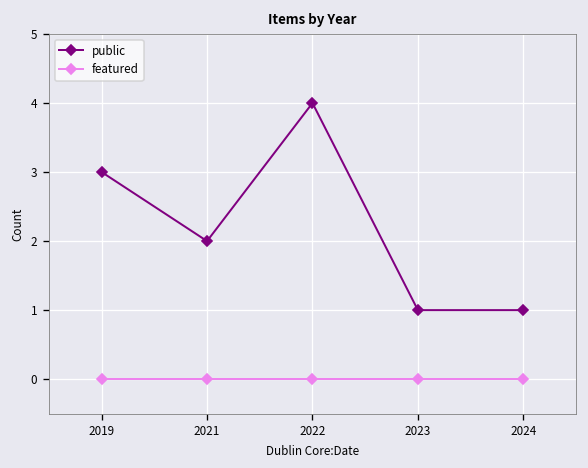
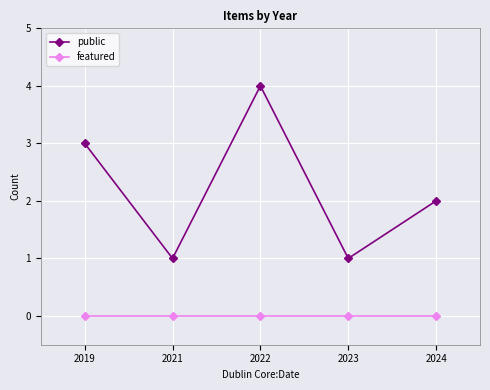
public, 2021: 2 -> 1
public, 2024: 1 -> 2
